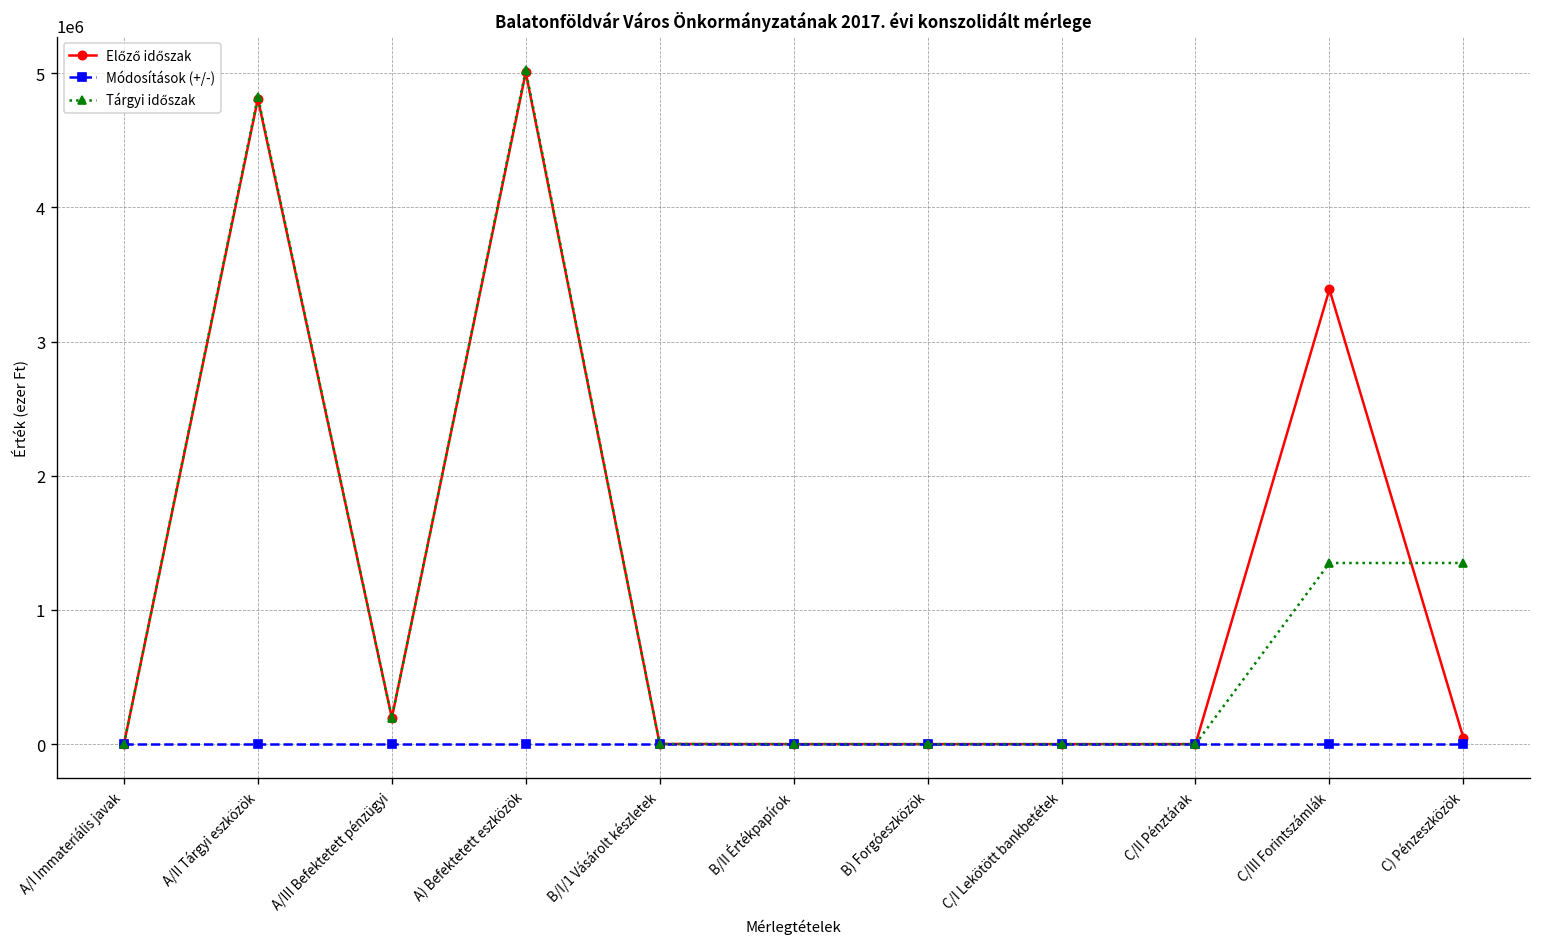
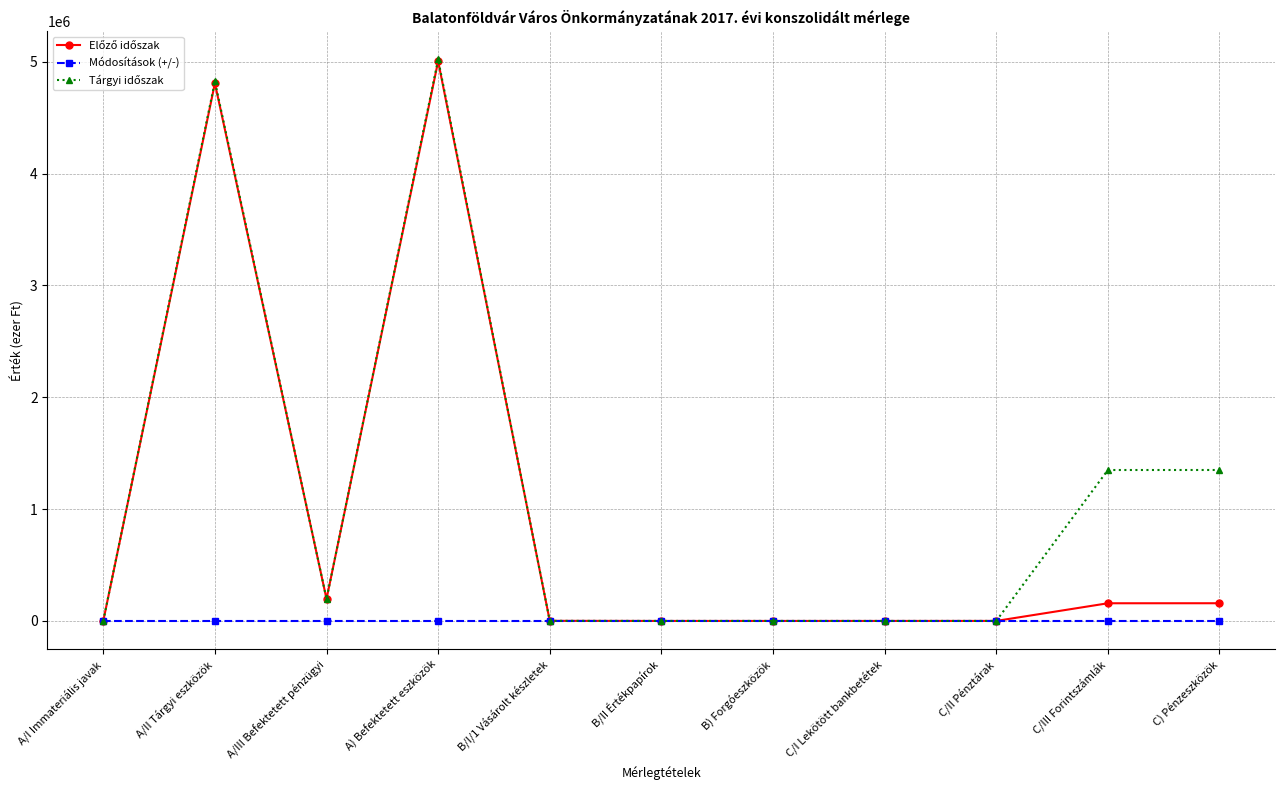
Előző időszak, C/III Forintszámlák: 3390000 -> 160000
Előző időszak, C) Pénzeszközök: 50000 -> 160000
